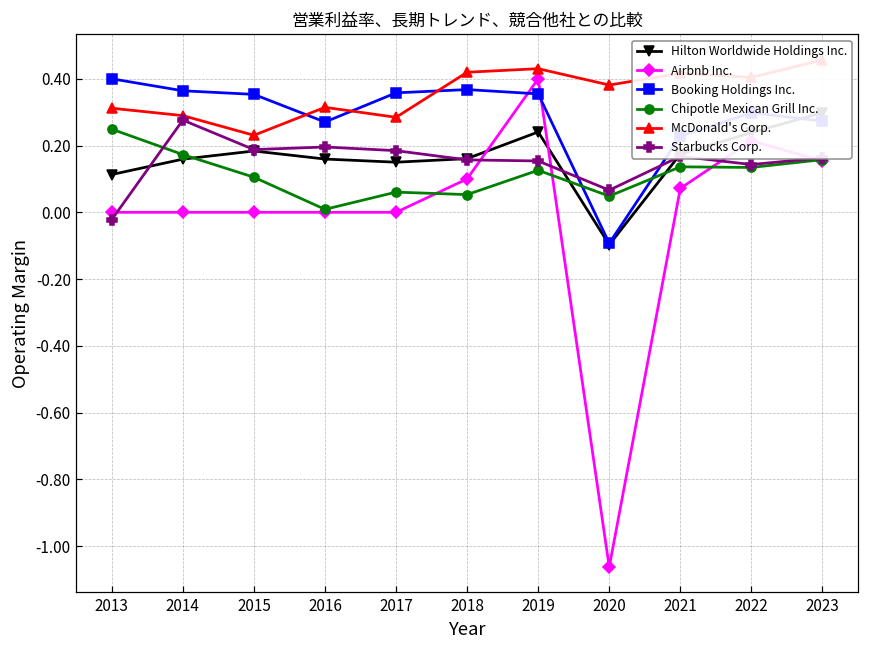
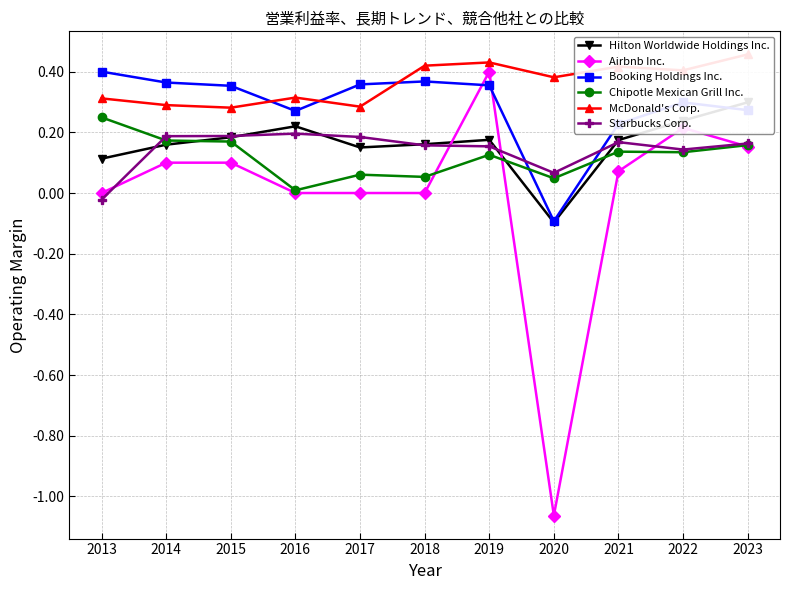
Airbnb Inc., 2014: 0.0 -> 0.1
Starbucks Corp., 2014: 0.28 -> 0.19
Airbnb Inc., 2015: 0.0 -> 0.1
Chipotle Mexican Grill Inc., 2015: 0.11 -> 0.17
McDonald's Corp., 2015: 0.23 -> 0.28
Hilton Worldwide Holdings Inc., 2016: 0.16 -> 0.22
Airbnb Inc., 2018: 0.1 -> 0.0
Hilton Worldwide Holdings Inc., 2019: 0.24 -> 0.18
